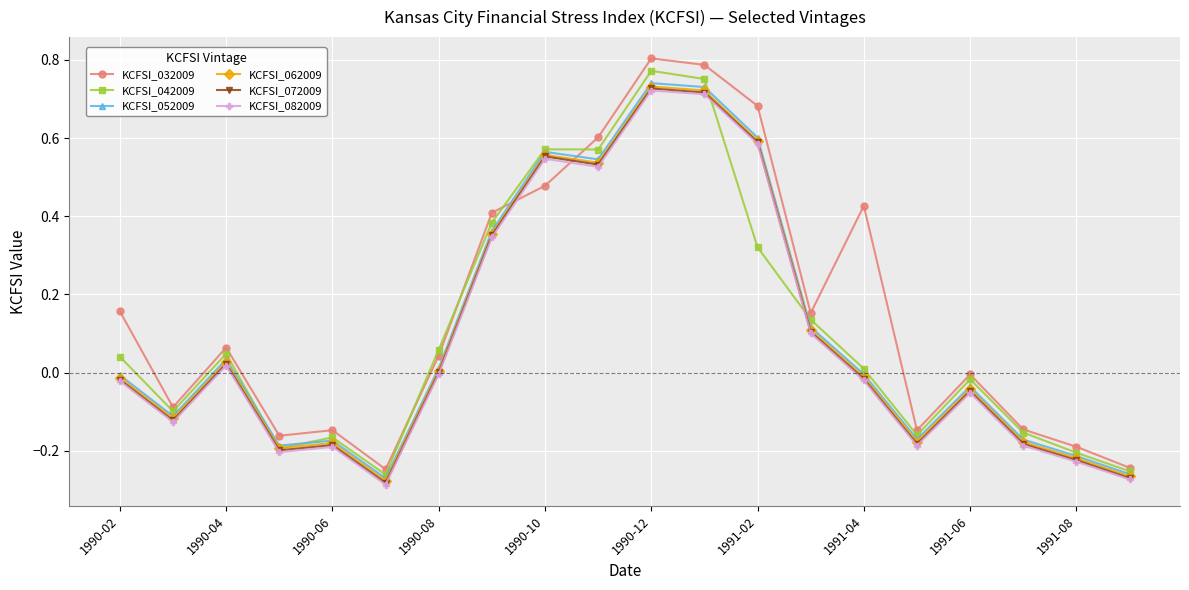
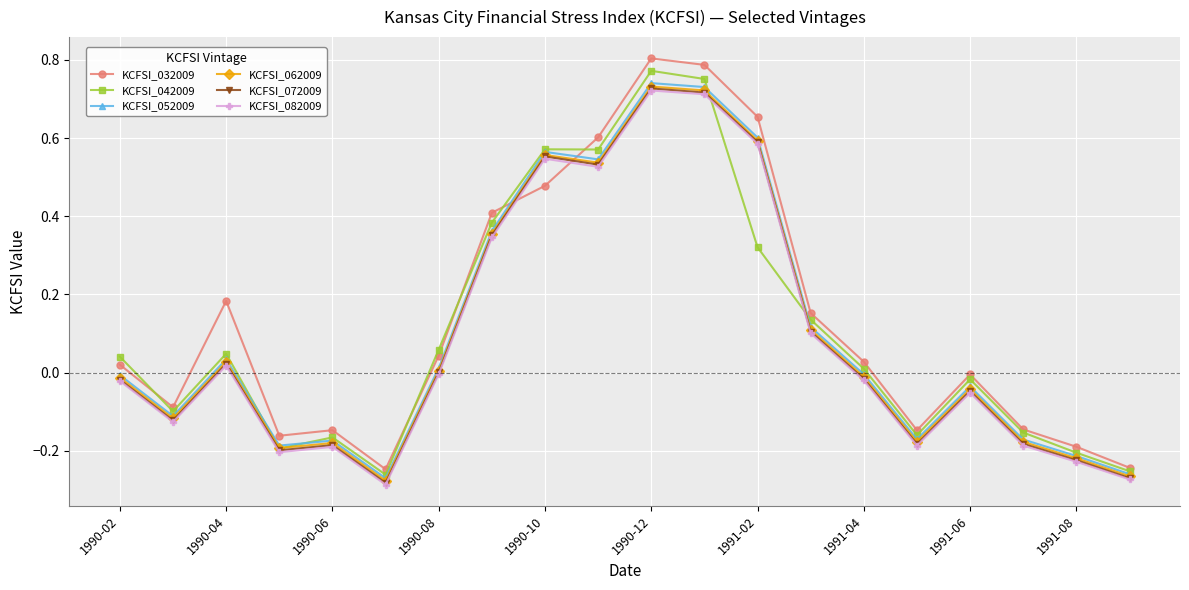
KCFSI_032009, 1990-02: 0.16 -> 0.02
KCFSI_032009, 1990-04: 0.06 -> 0.18
KCFSI_032009, 1991-02: 0.68 -> 0.65
KCFSI_032009, 1991-04: 0.43 -> 0.03
